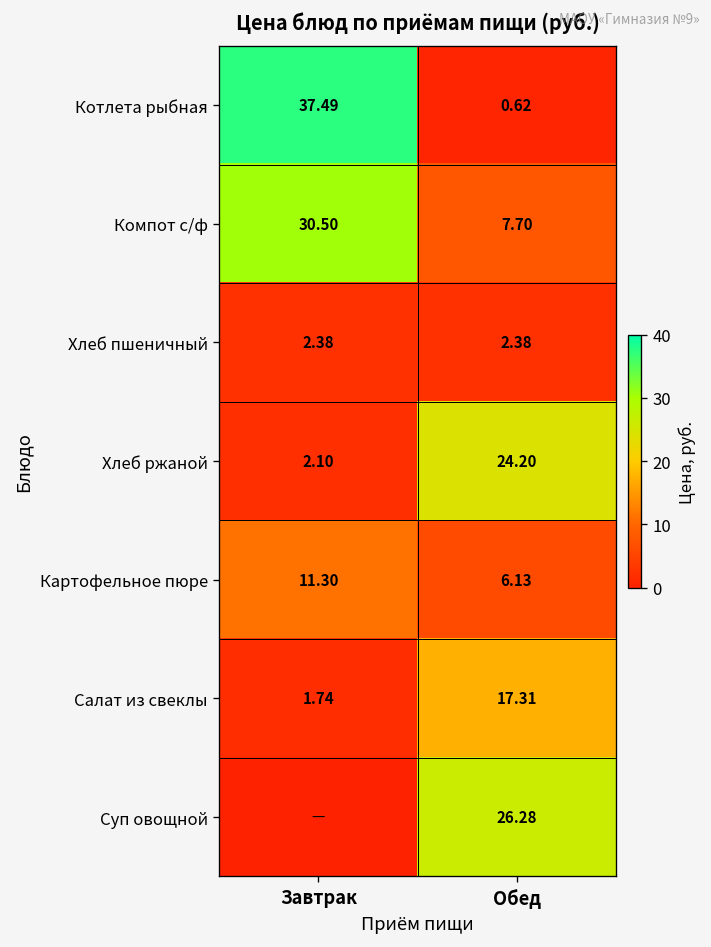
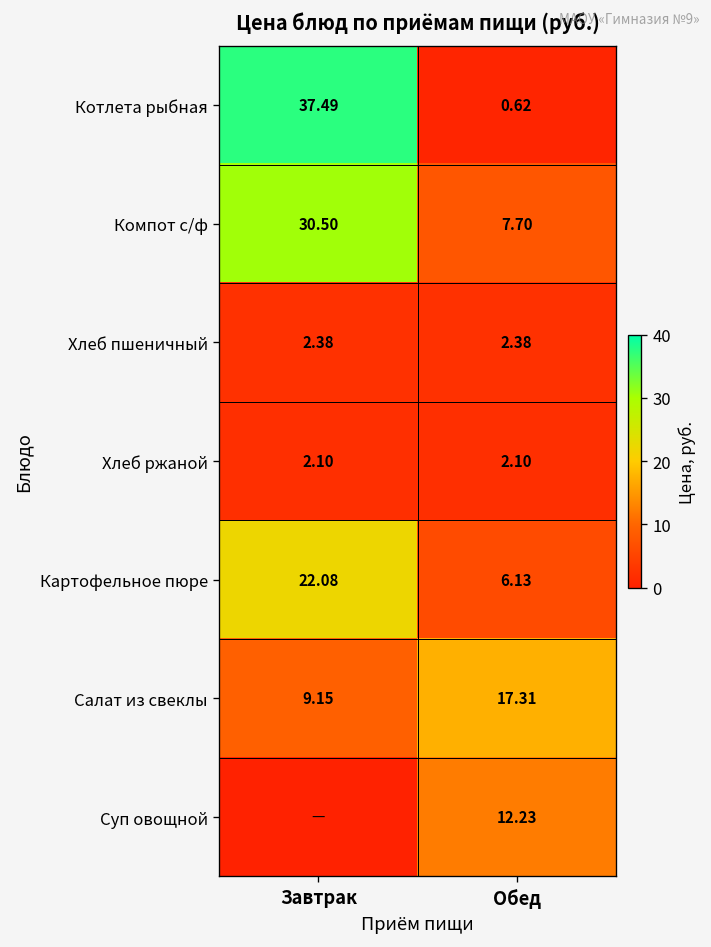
Хлеб ржаной, Обед: 24.20 -> 2.10
Картофельное пюре, Завтрак: 11.30 -> 22.08
Салат из свеклы, Завтрак: 1.74 -> 9.15
Суп овощной, Обед: 26.28 -> 12.23
